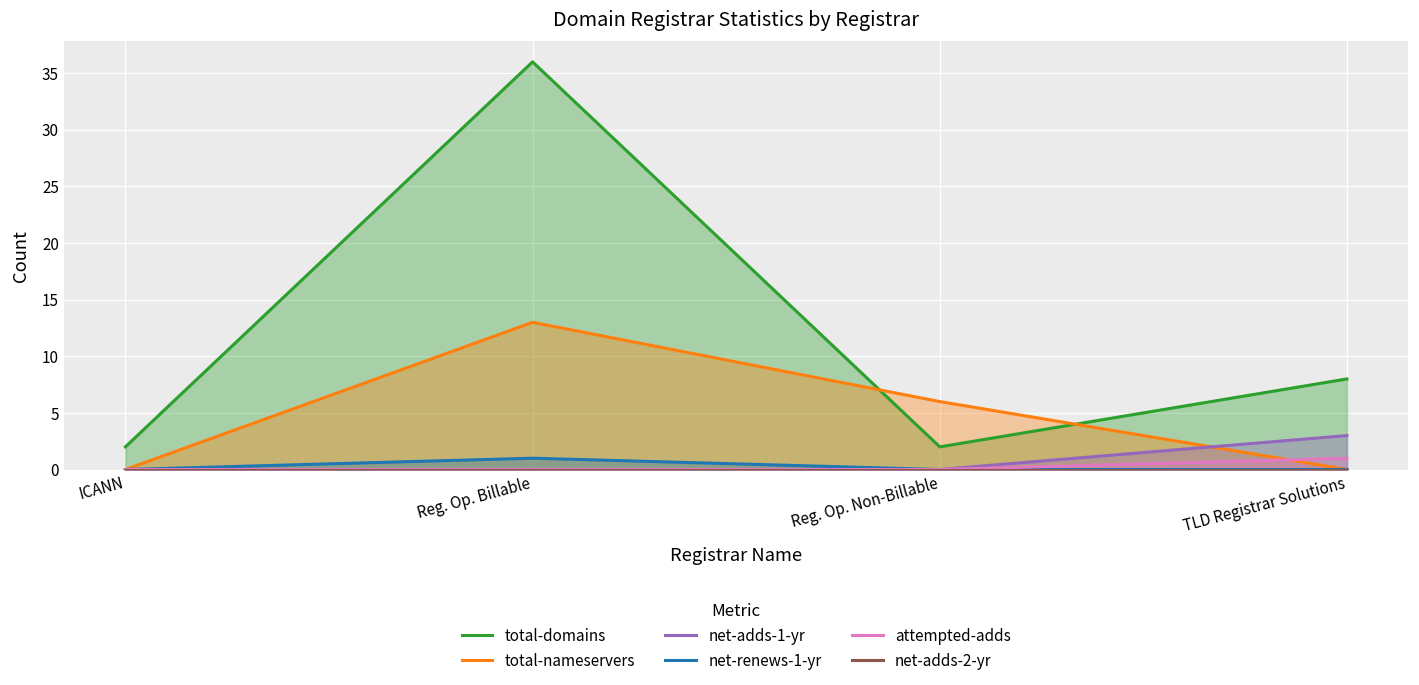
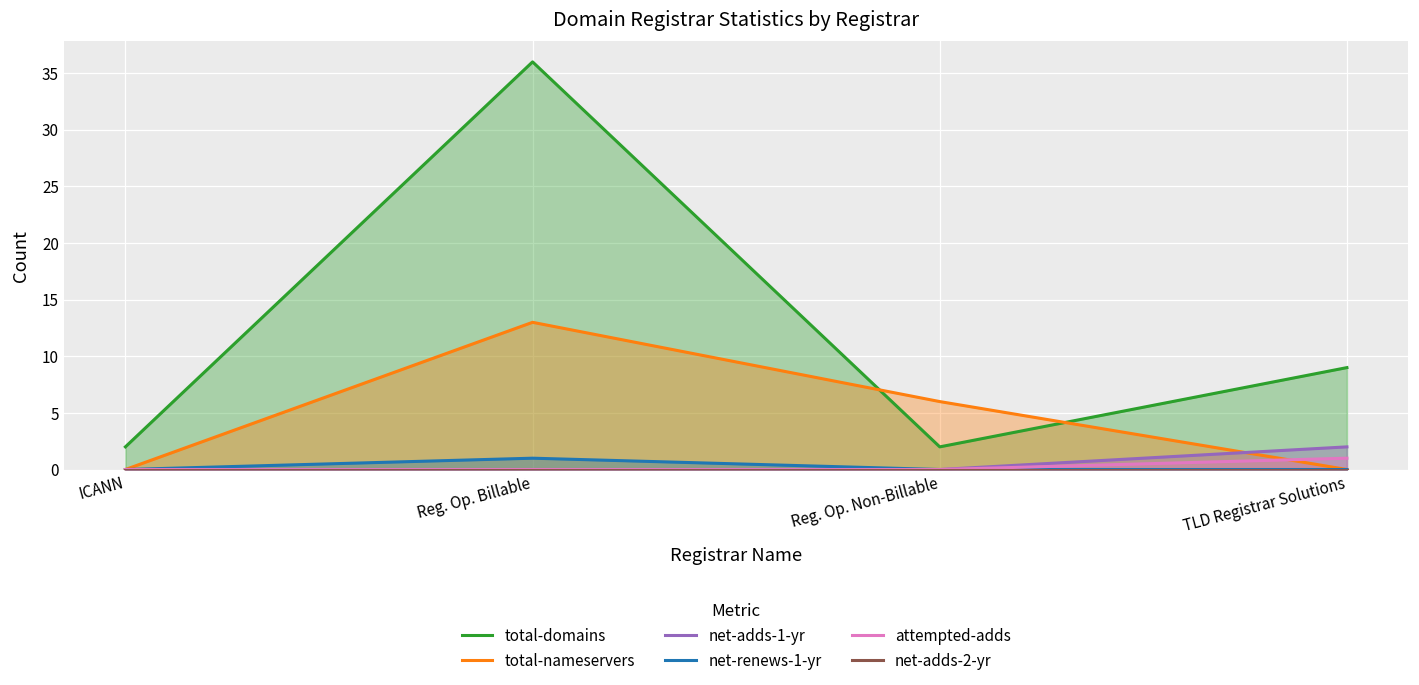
total-domains, TLD Registrar Solutions: 8 -> 9
net-adds-1-yr, TLD Registrar Solutions: 3 -> 2
